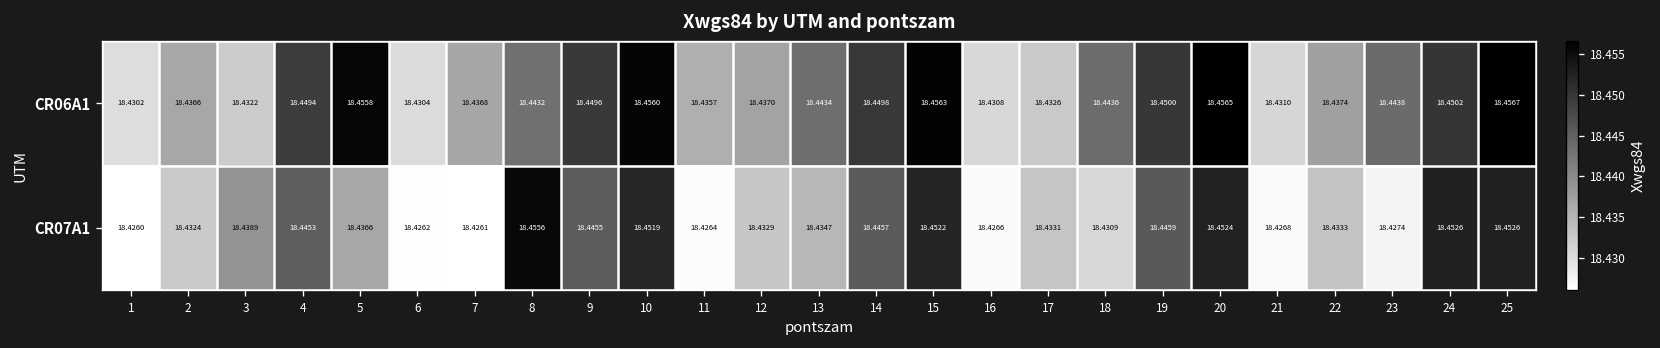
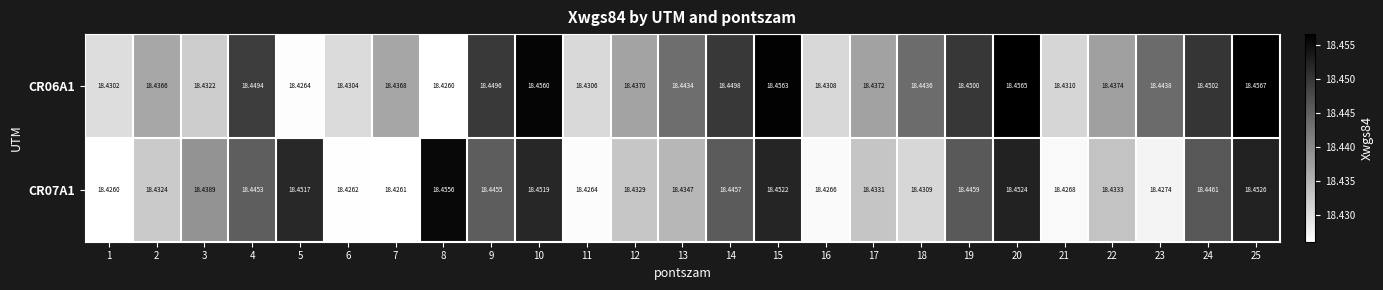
CR06A1, 5: 18.4558 -> 18.4264
CR06A1, 8: 18.4432 -> 18.4260
CR06A1, 11: 18.4357 -> 18.4306
CR06A1, 17: 18.4326 -> 18.4372
CR07A1, 5: 18.4366 -> 18.4517
CR07A1, 24: 18.4526 -> 18.4461
